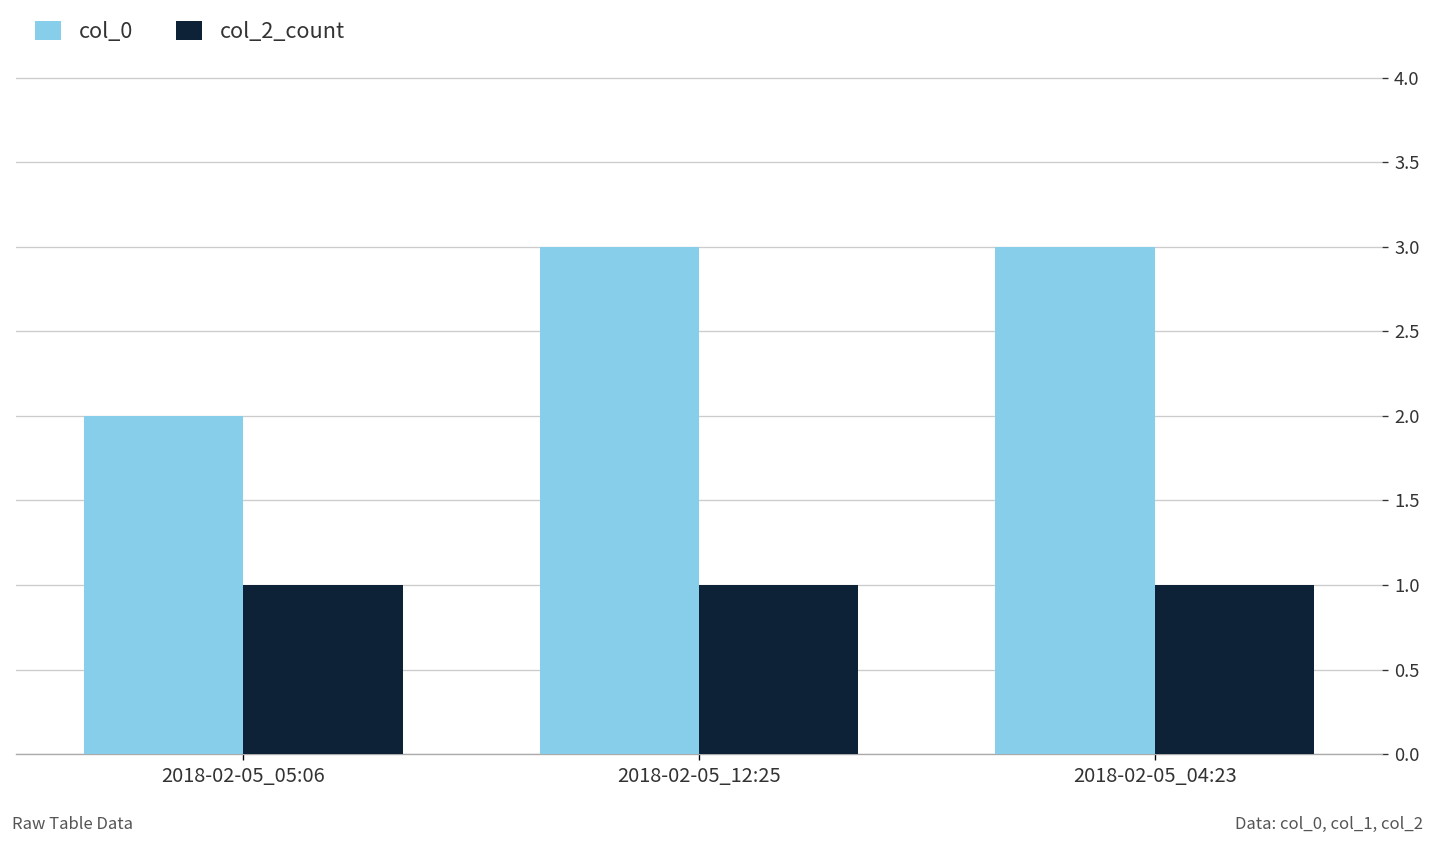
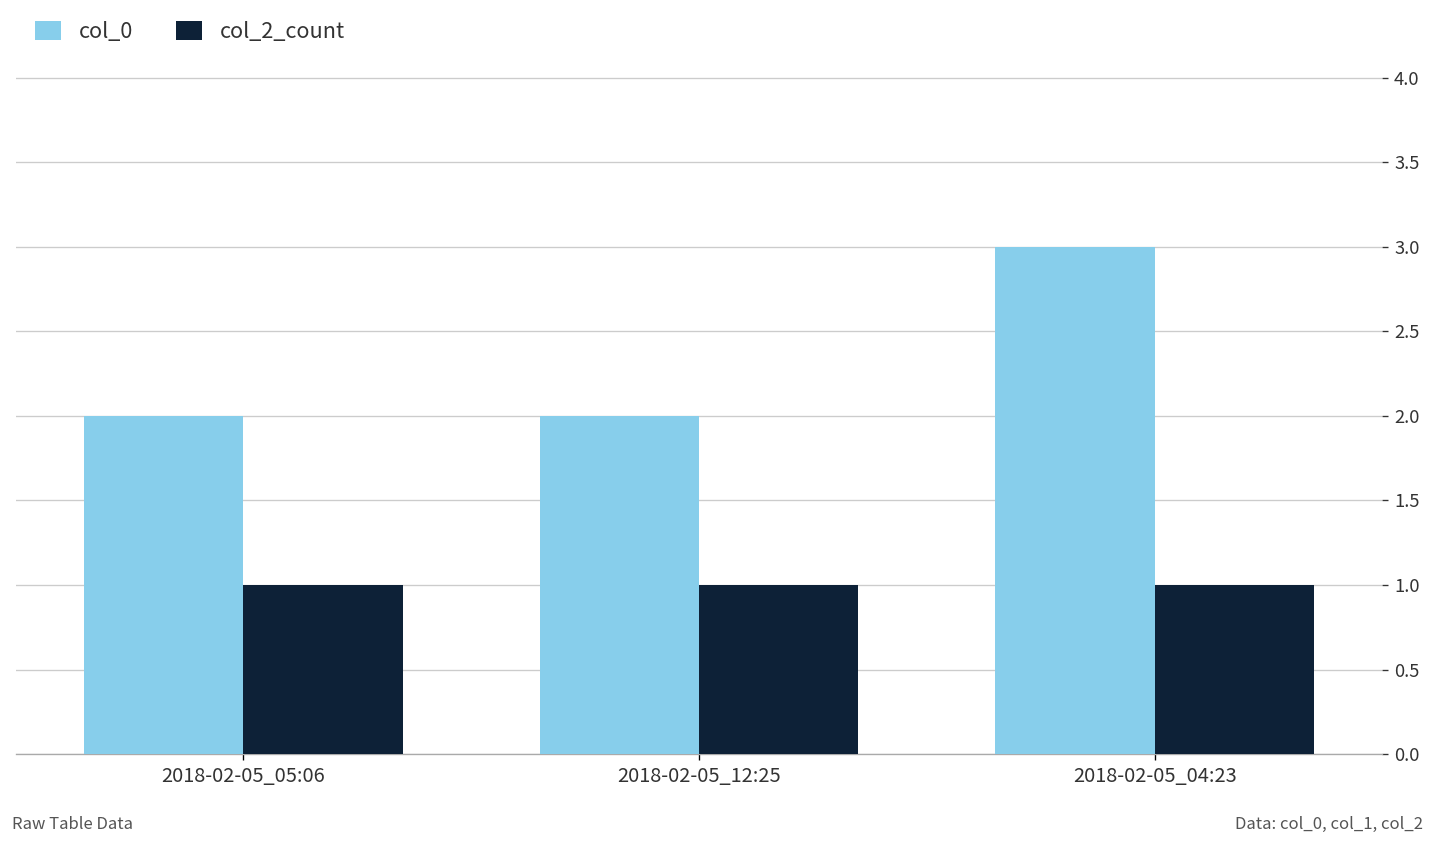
col_0, 2018-02-05_12:25: 3 -> 2
